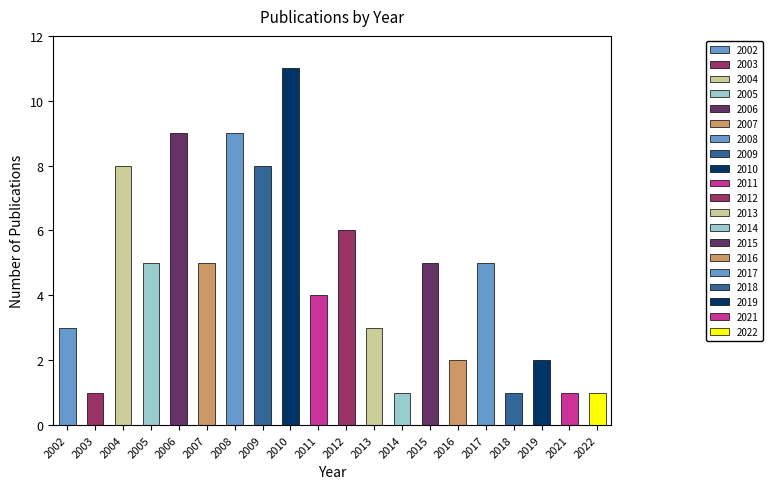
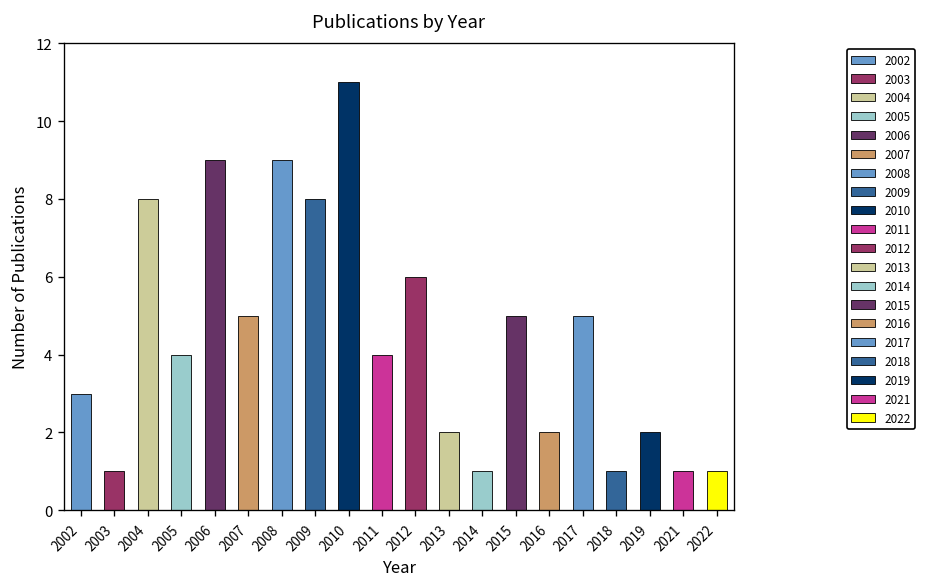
2005: 5 -> 4
2013: 3 -> 2
